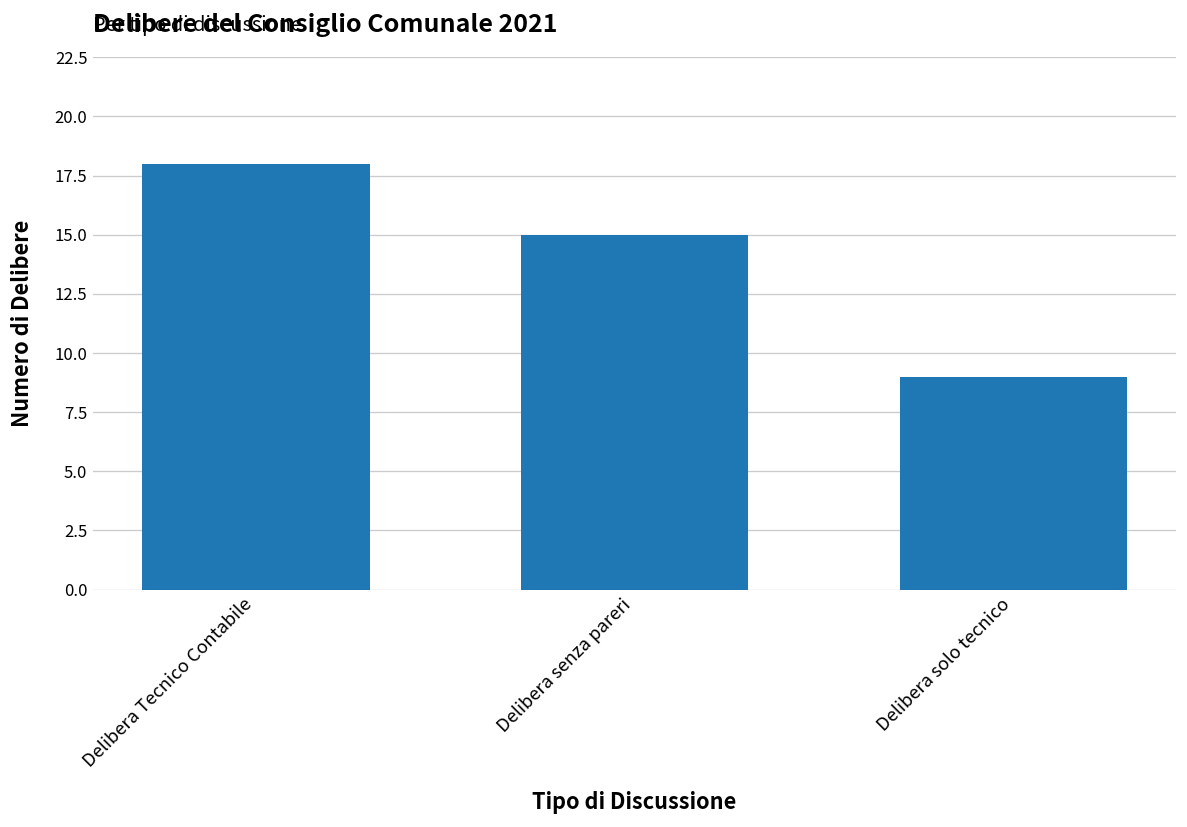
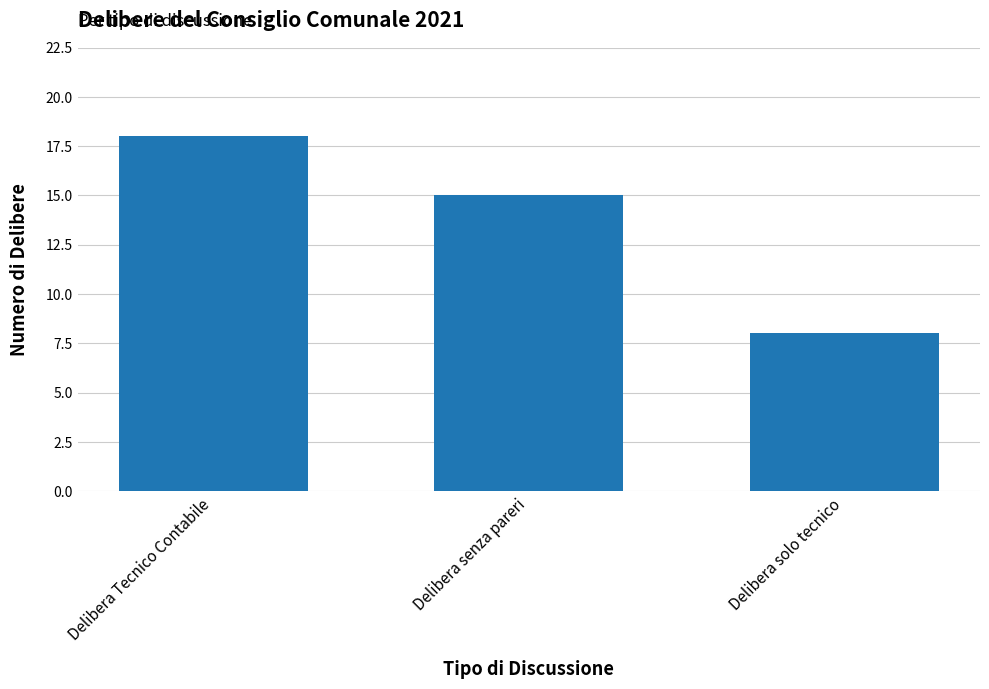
Delibera solo tecnico: 9 -> 8
